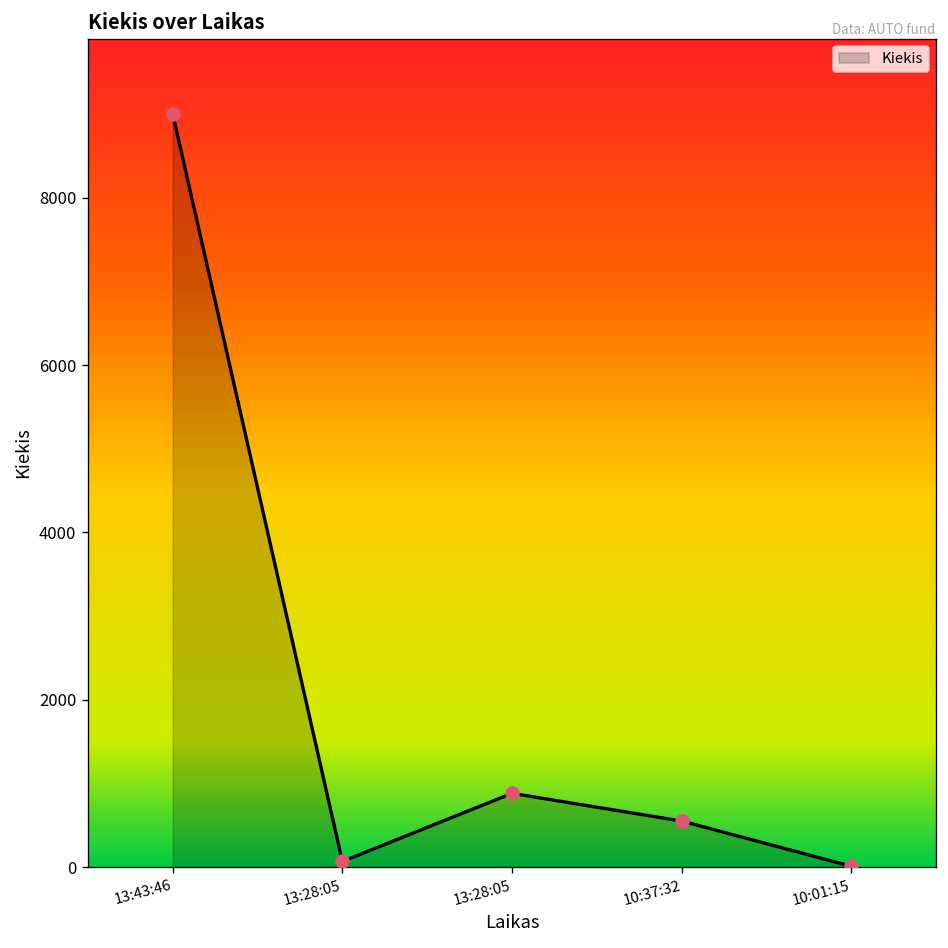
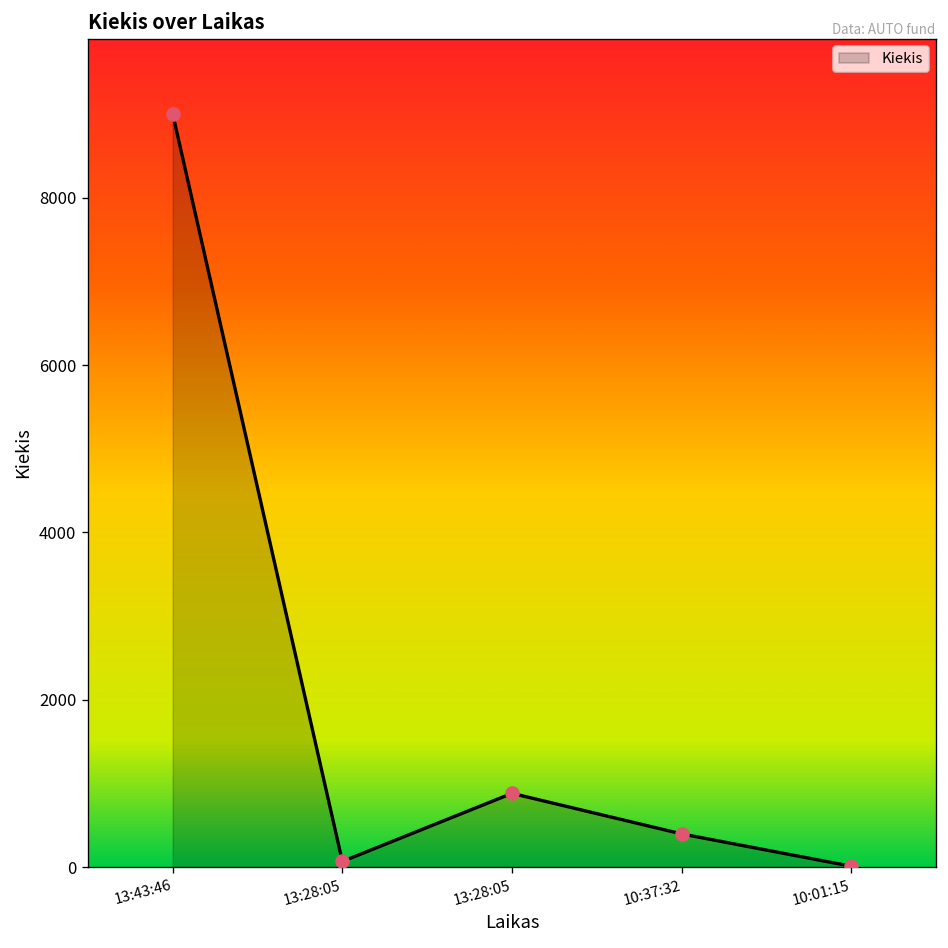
10:37:32: 600 -> 400
